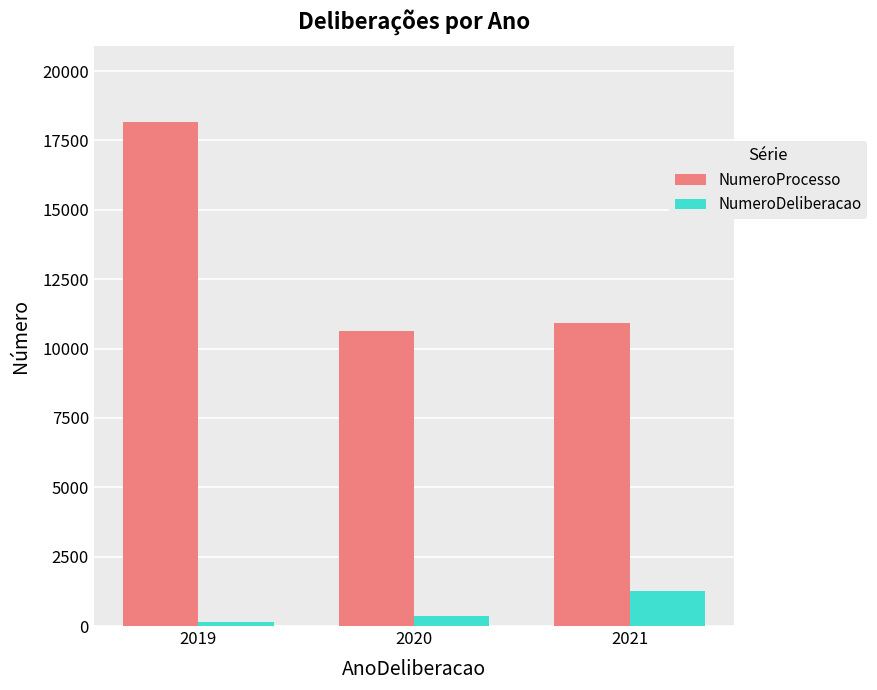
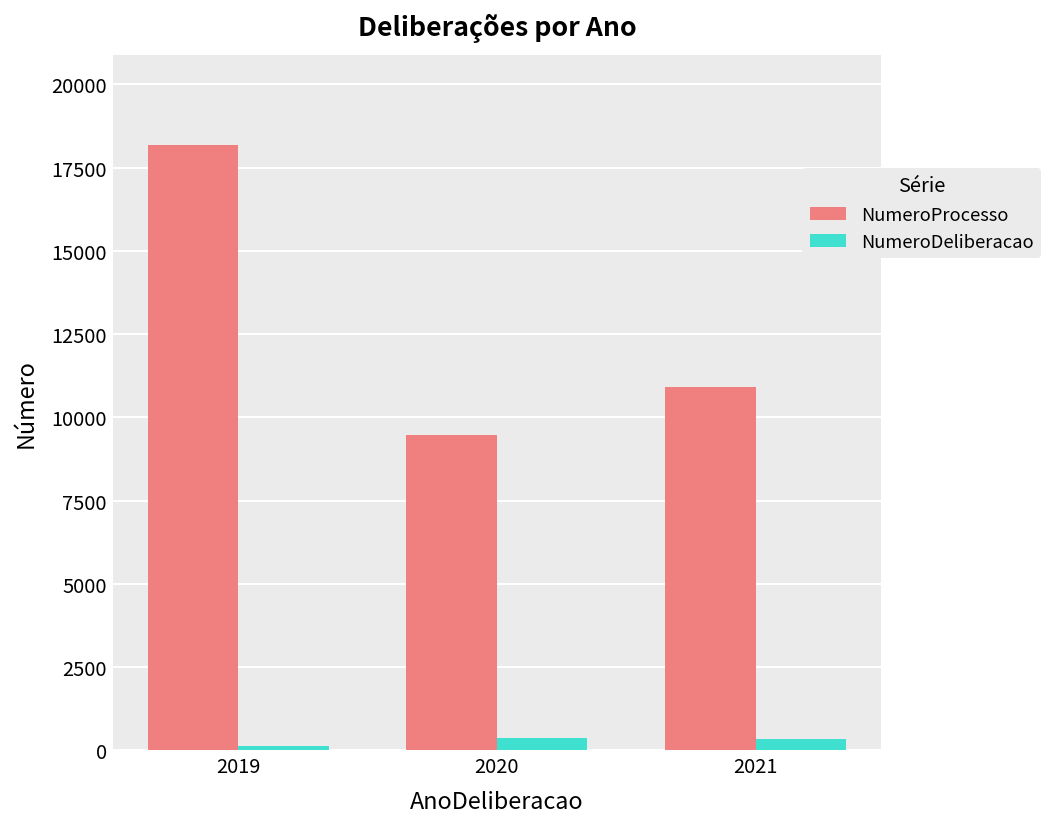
NumeroProcesso, 2020: 10700 -> 9500
NumeroDeliberacao, 2021: 1200 -> 300
